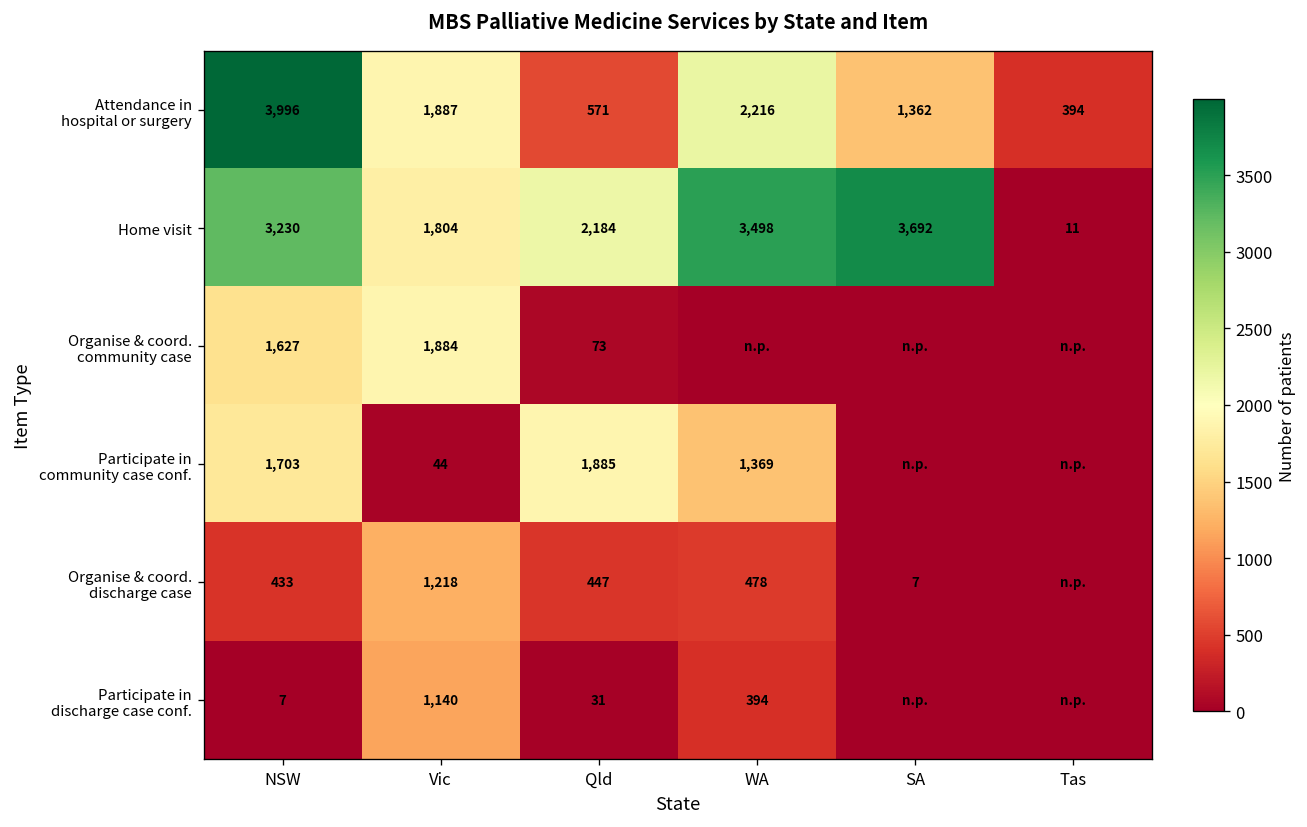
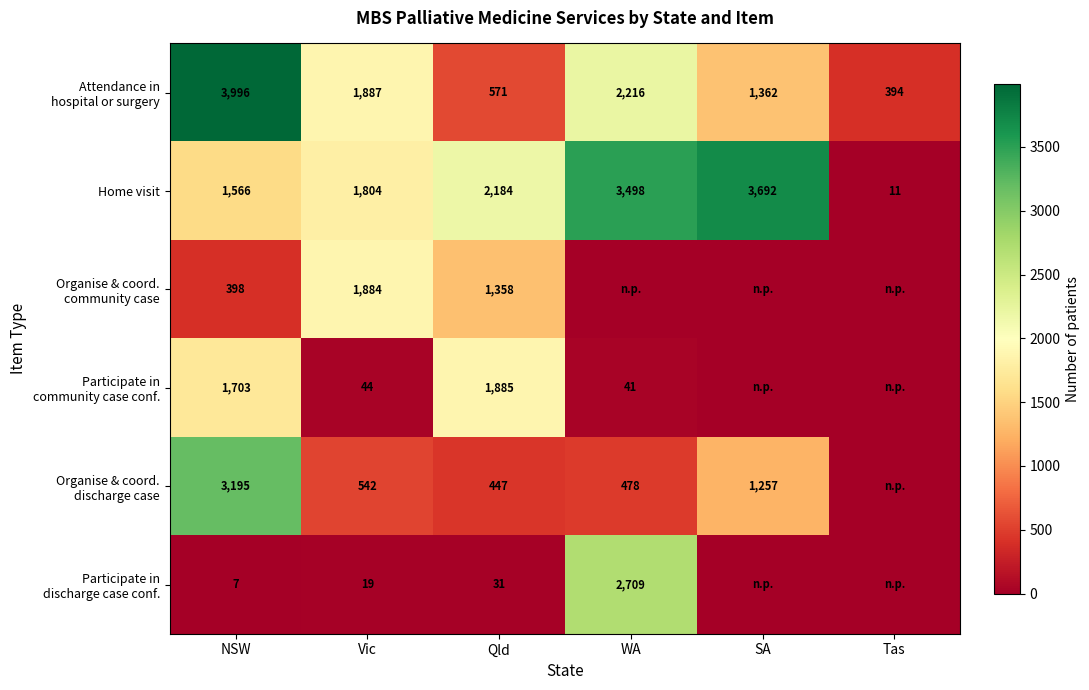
Home visit, NSW: 3,230 -> 1,566
Organise & coord. community case, NSW: 1,627 -> 398
Organise & coord. community case, Qld: 73 -> 1,358
Participate in community case conf., WA: 1,369 -> 41
Organise & coord. discharge case, NSW: 433 -> 3,195
Organise & coord. discharge case, Vic: 1,218 -> 542
Organise & coord. discharge case, SA: 7 -> 1,257
Participate in discharge case conf., Vic: 1,140 -> 19
Participate in discharge case conf., WA: 394 -> 2,709
